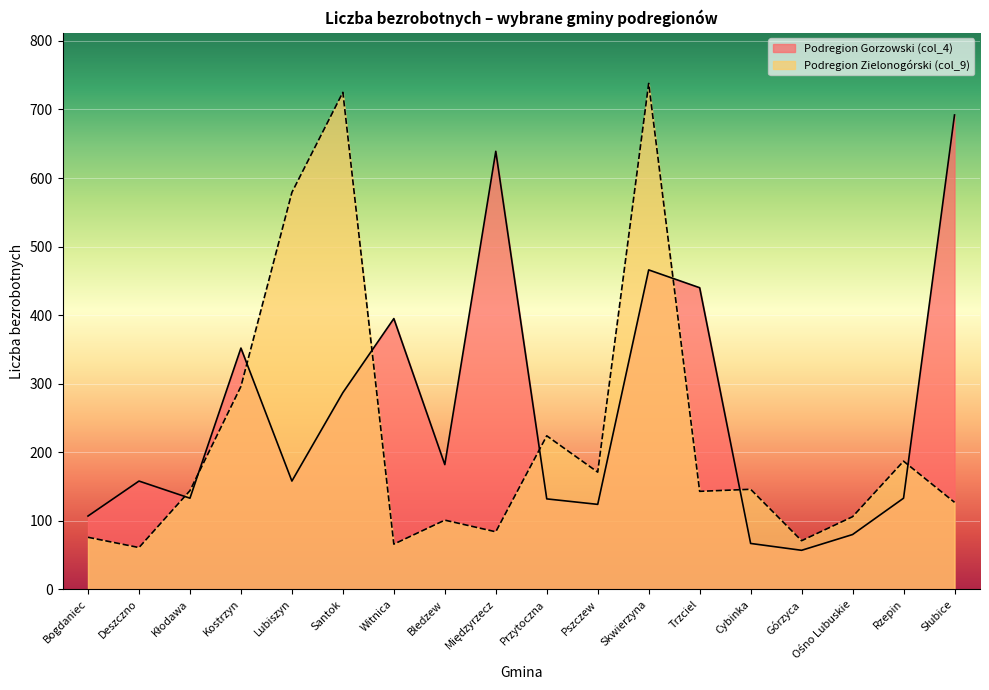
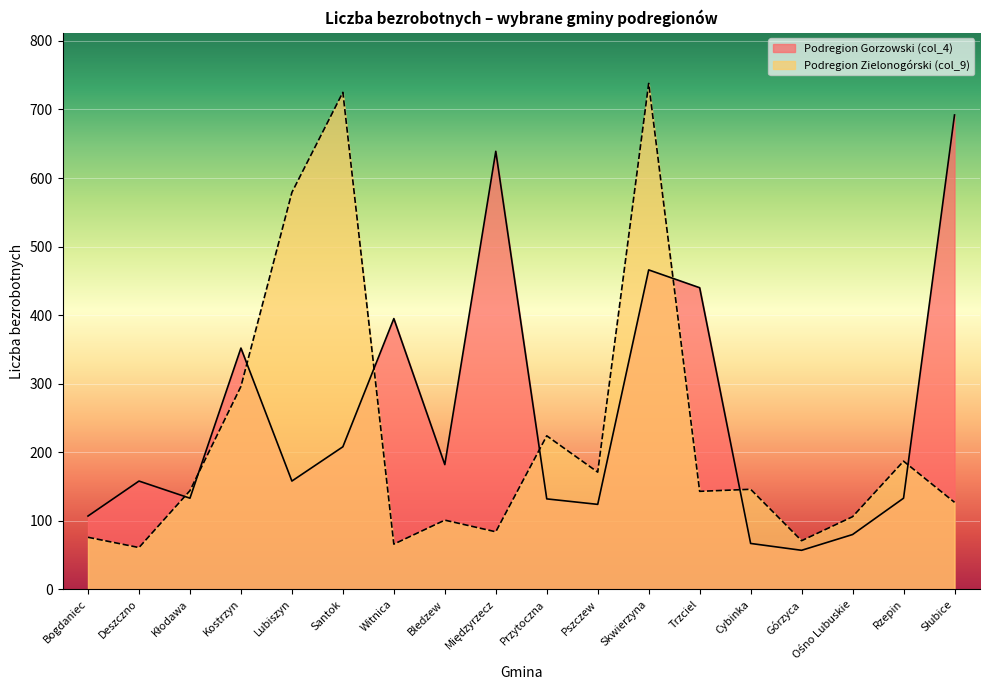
Podregion Gorzowski (col_4), Santok: 290 -> 210
